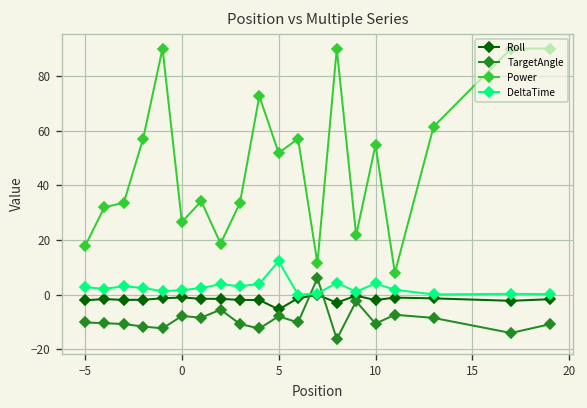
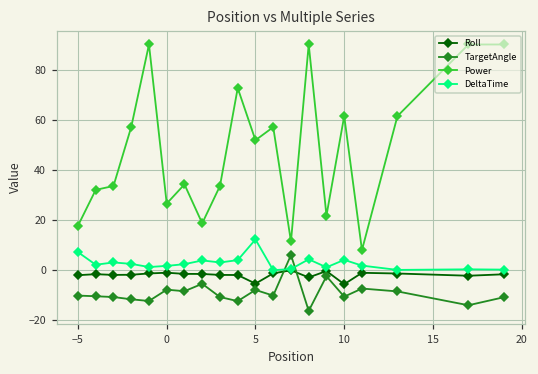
DeltaTime, −5: 3 -> 7
Roll, 10: -2 -> -6
Power, 10: 55 -> 61
